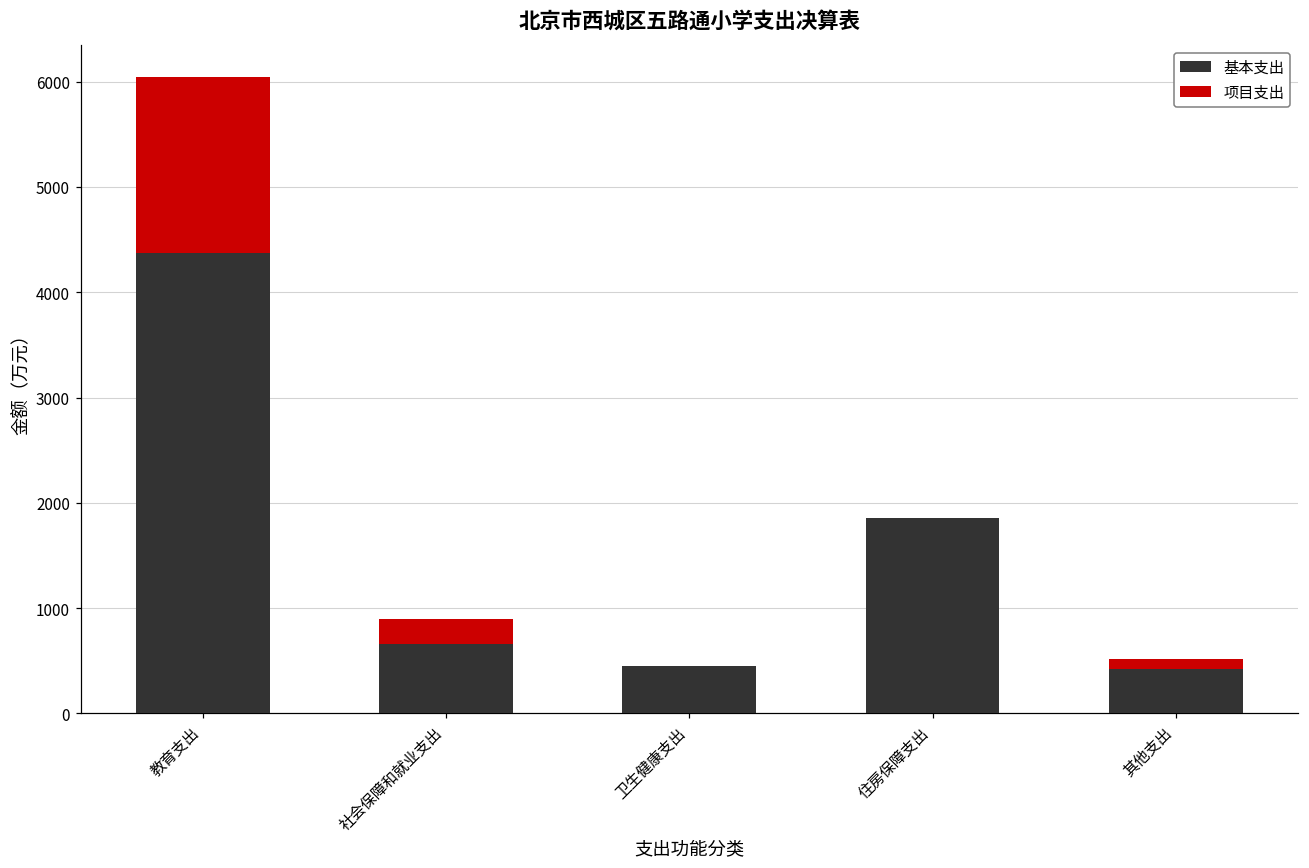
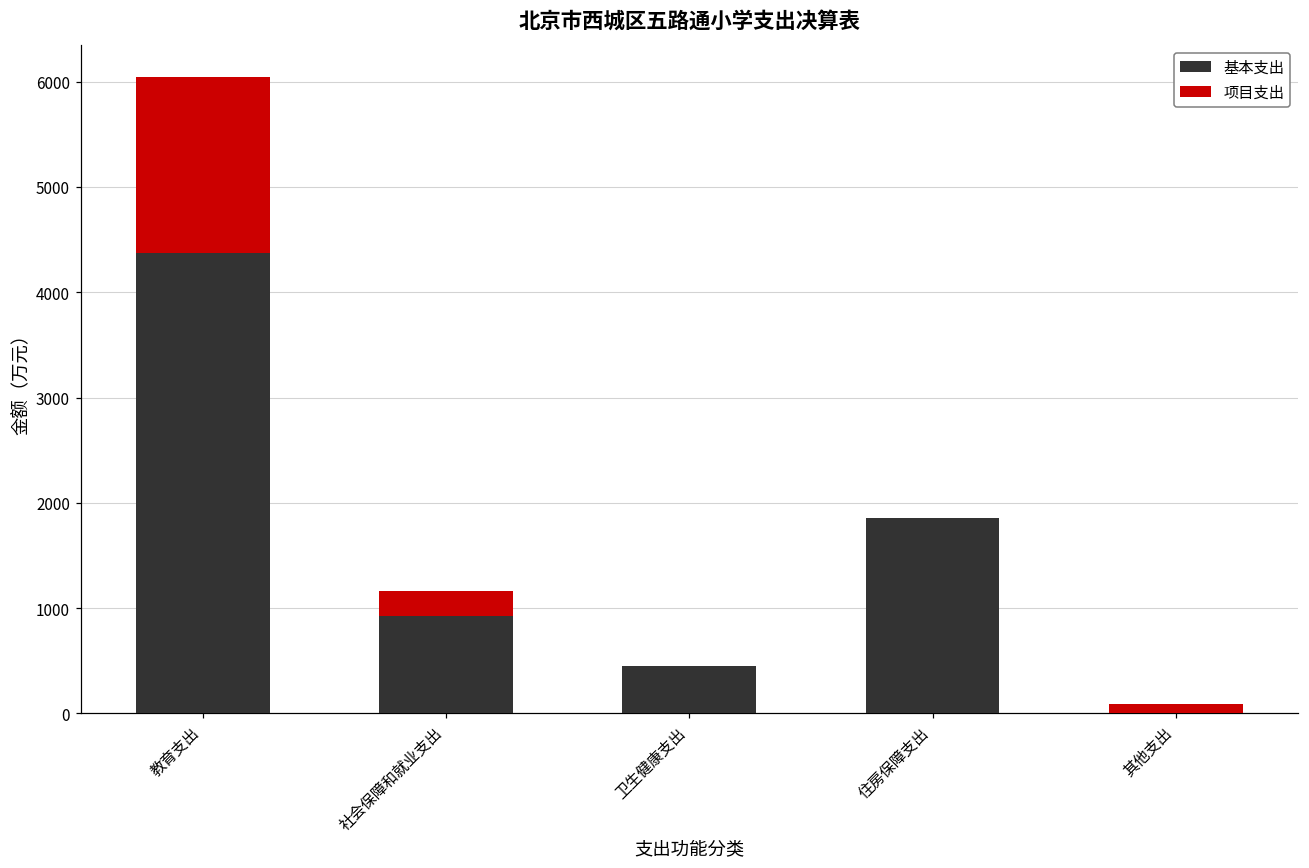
基本支出, 社会保障和就业支出: 700 -> 900
基本支出, 其他支出: 400 -> 0
